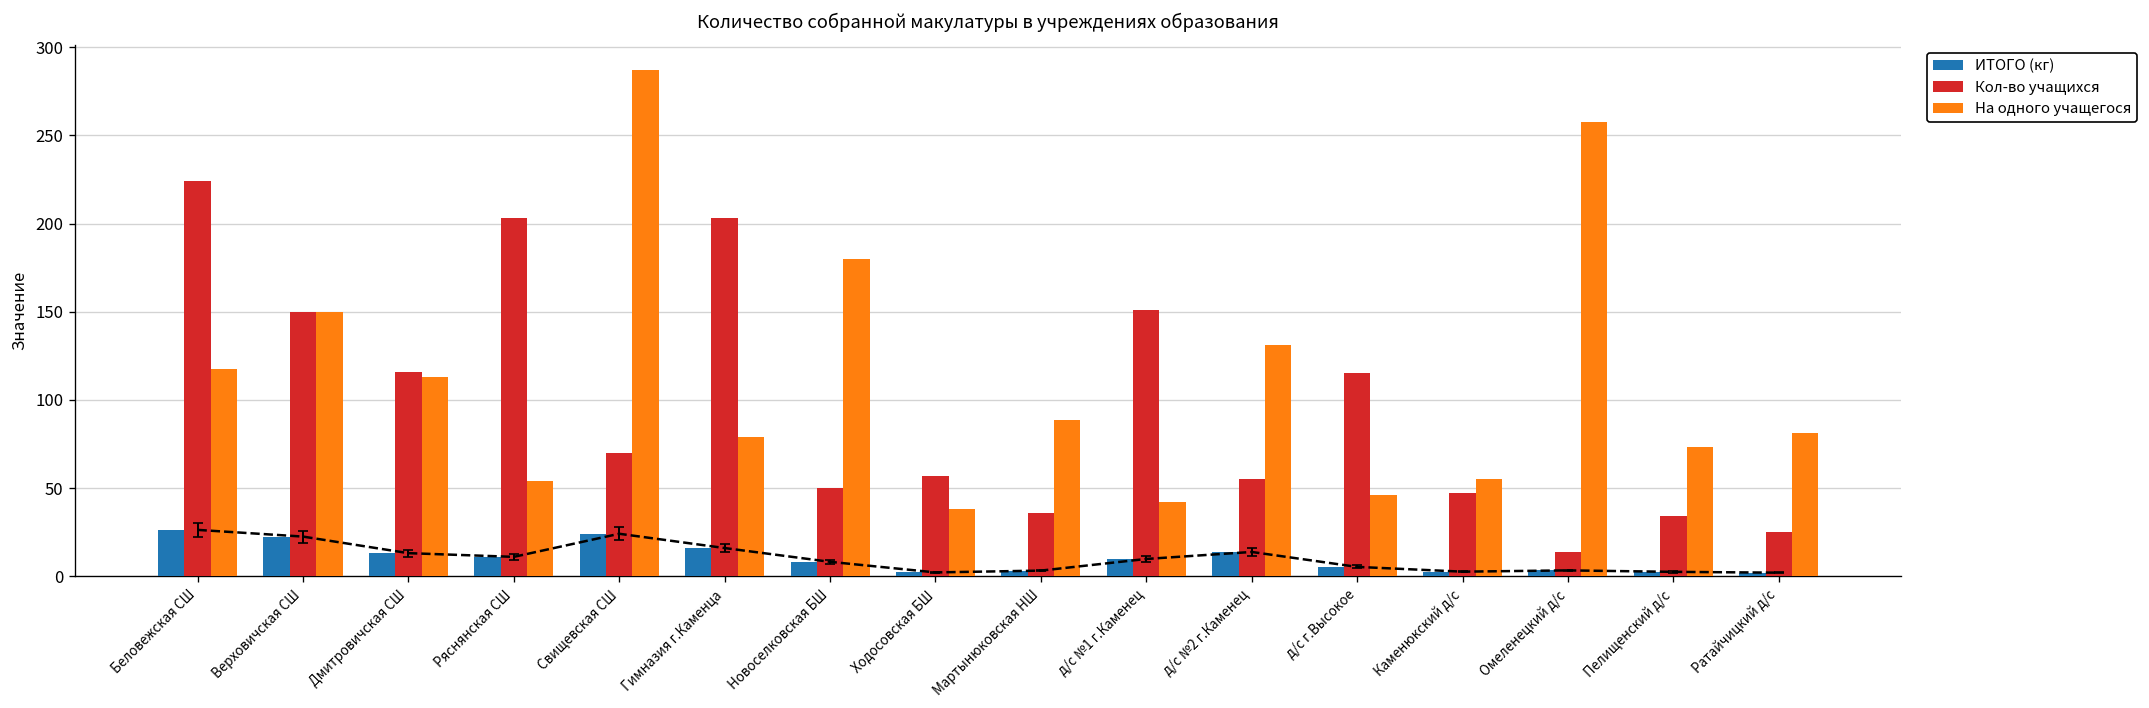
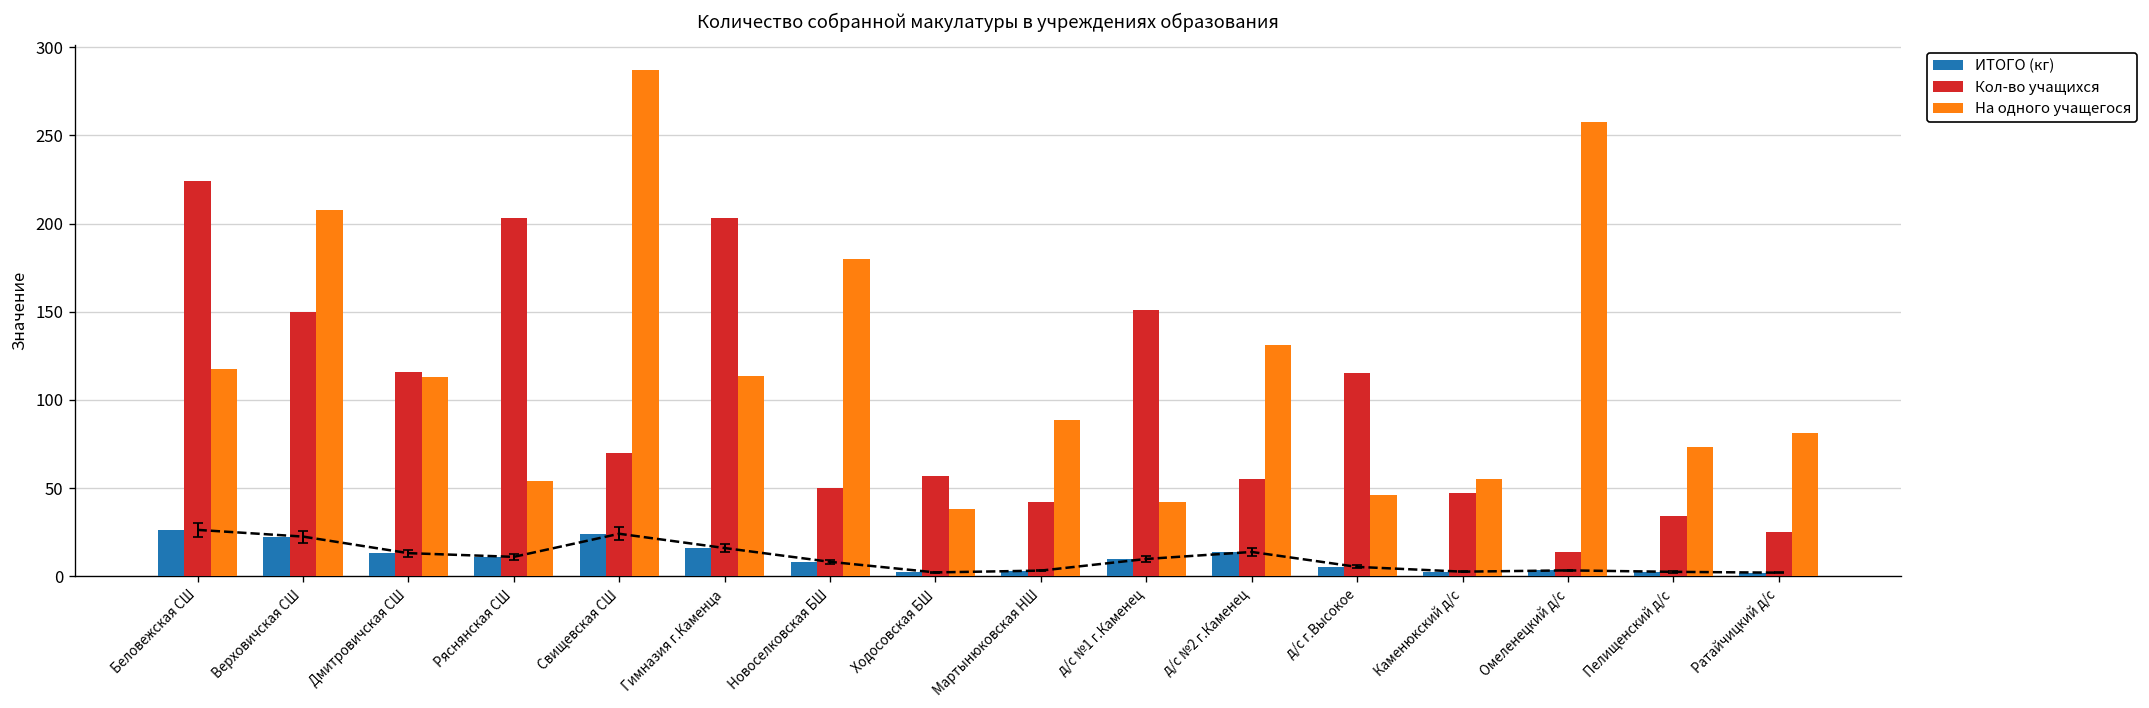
На одного учащегося, Верховичская СШ: 150 -> 208
На одного учащегося, Гимназия г.Каменца: 79 -> 114
Кол-во учащихся, Мартынюковская НШ: 36 -> 42
